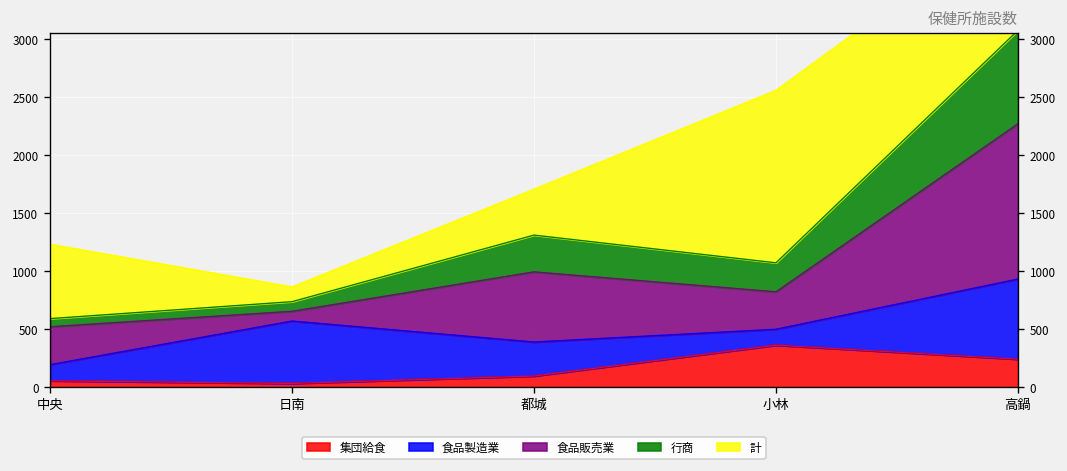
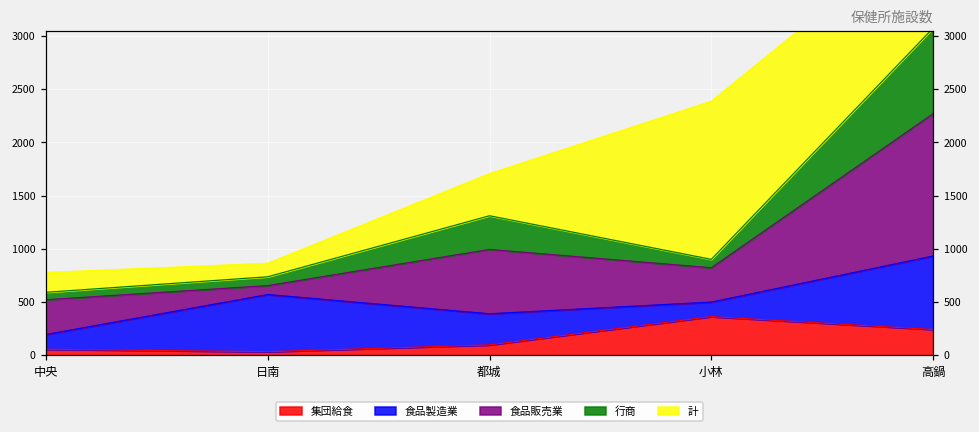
計, 中央: 600 -> 200
行商, 小林: 300 -> 100
